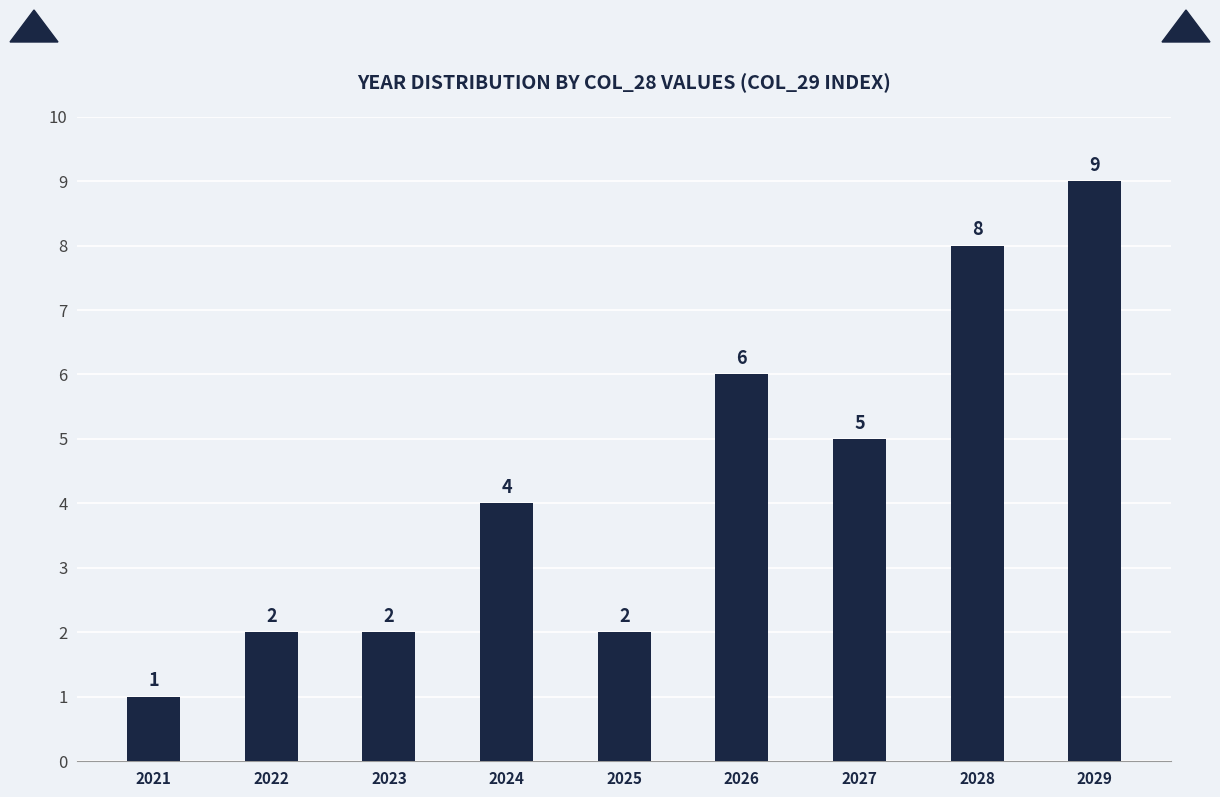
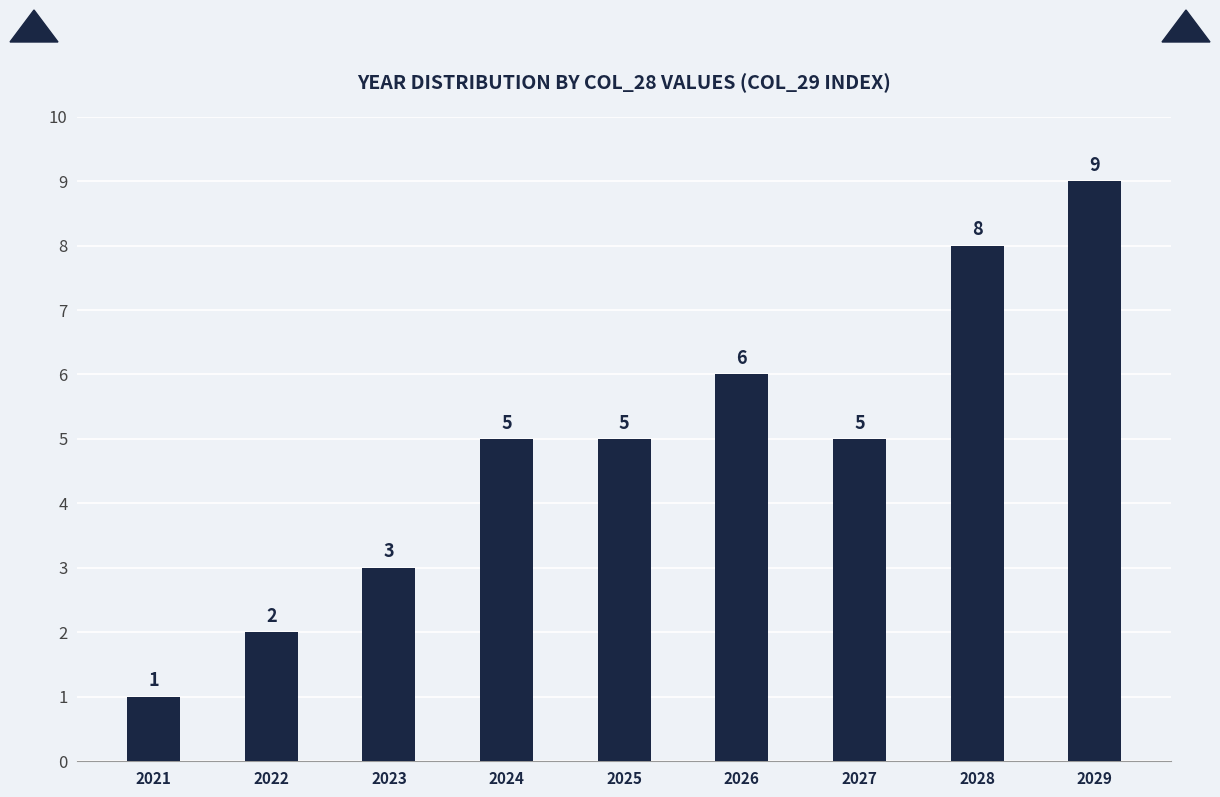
2023: 2 -> 3
2024: 4 -> 5
2025: 2 -> 5
